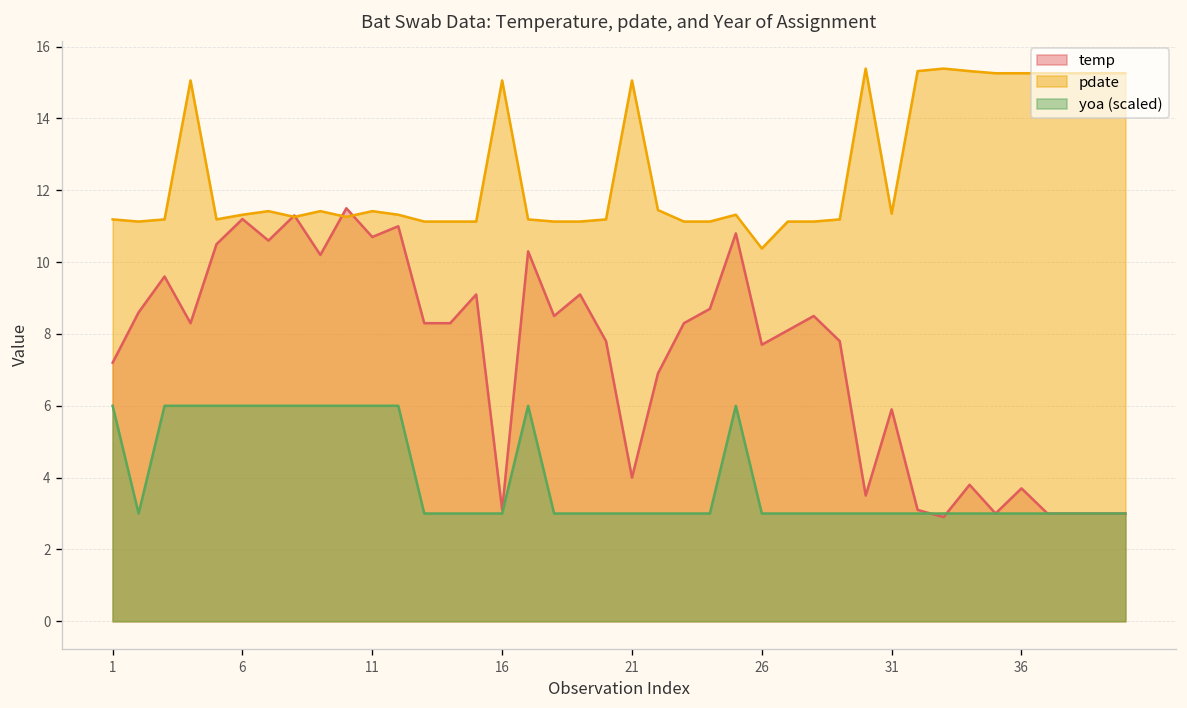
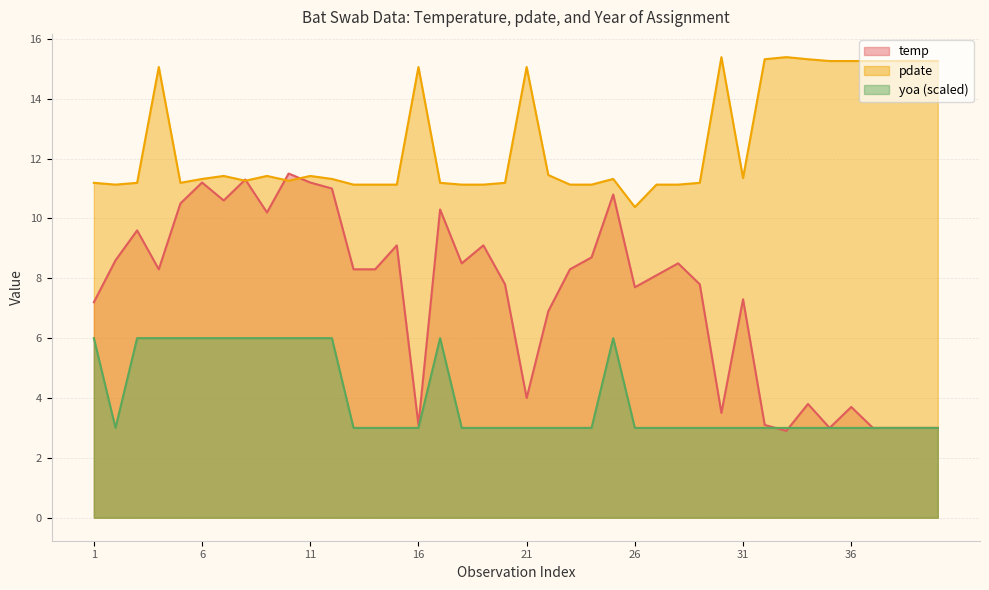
temp, 11: 10.7 -> 11.2
temp, 31: 5.9 -> 7.3
